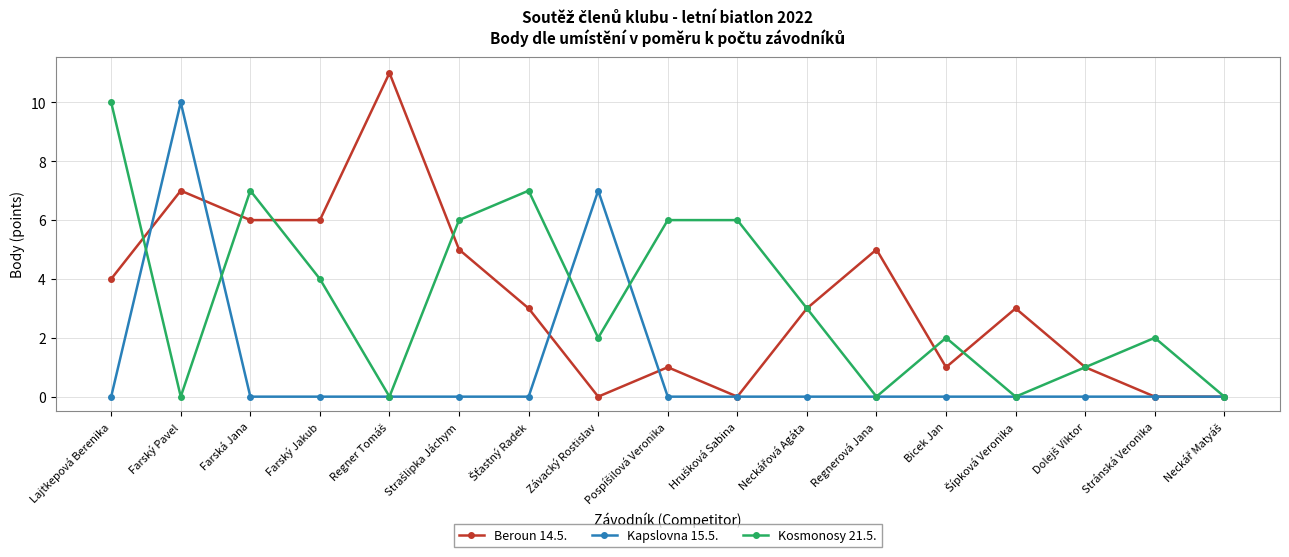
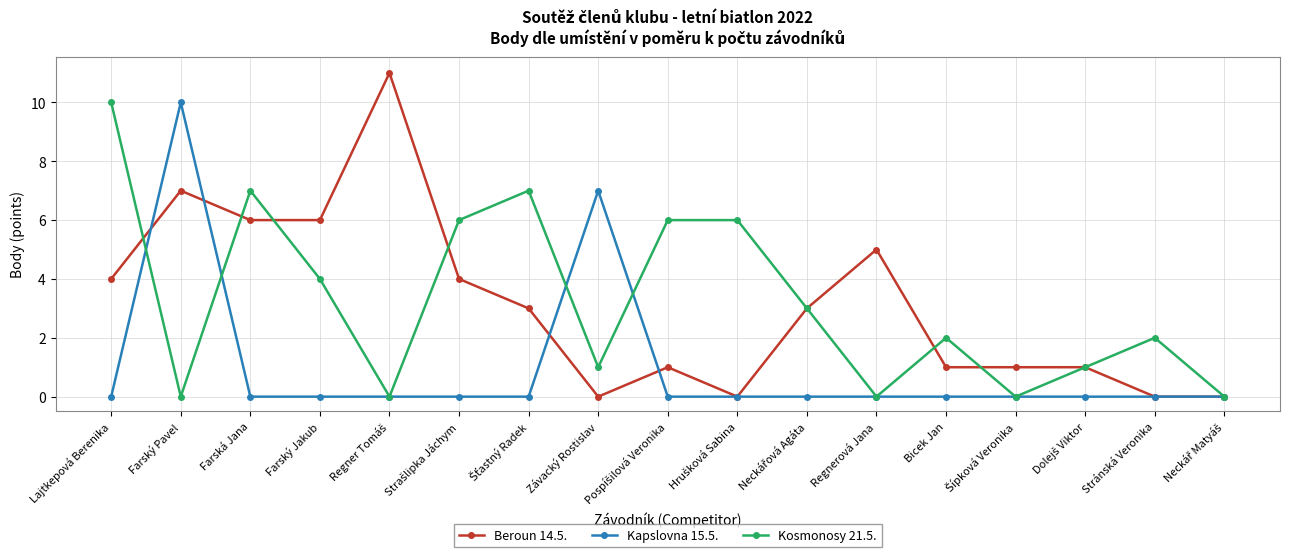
Beroun 14.5., Strašlipka Jáchym: 5 -> 4
Kosmonosy 21.5., Závacký Rostislav: 2 -> 1
Beroun 14.5., Šípková Veronika: 3 -> 1
